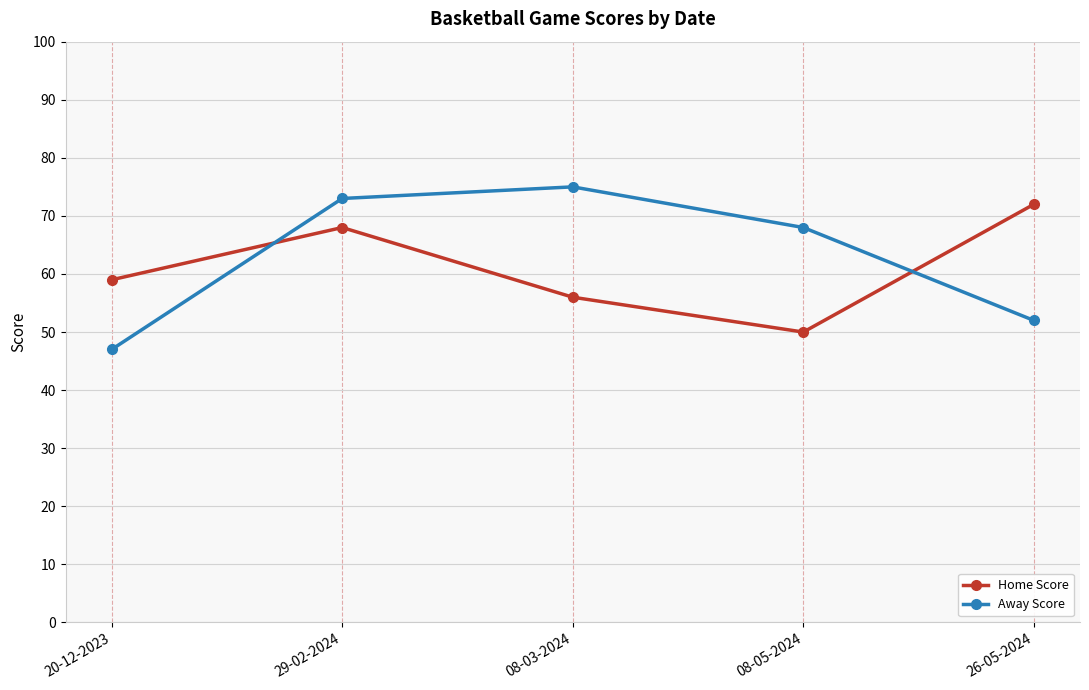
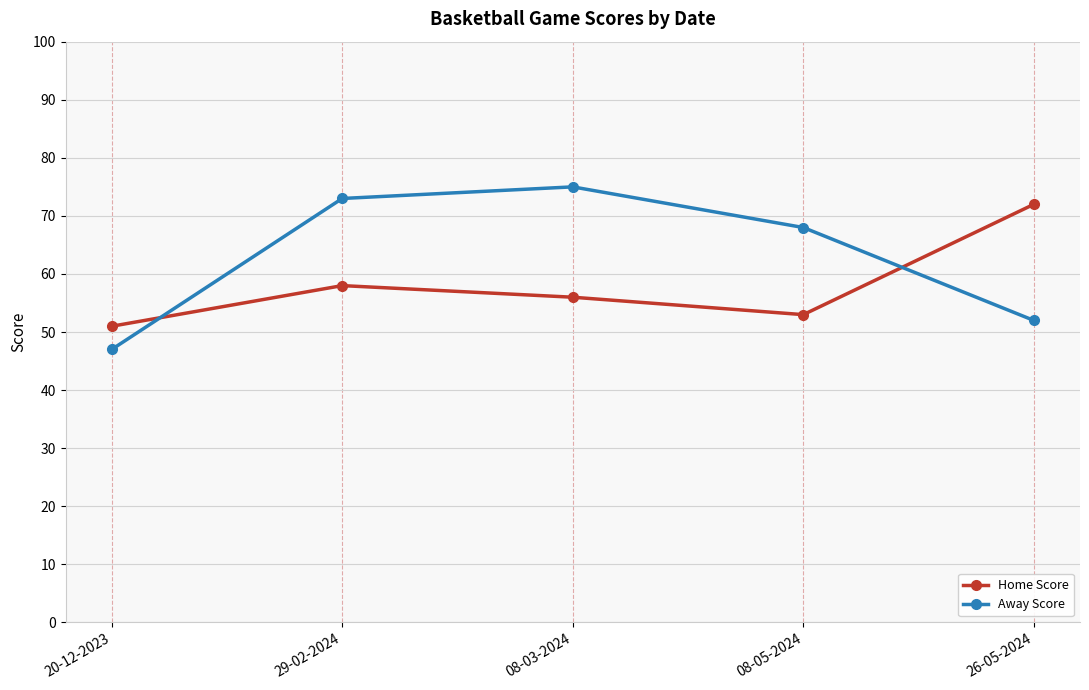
Home Score, 20-12-2023: 59 -> 51
Home Score, 29-02-2024: 68 -> 58
Home Score, 08-05-2024: 50 -> 53
